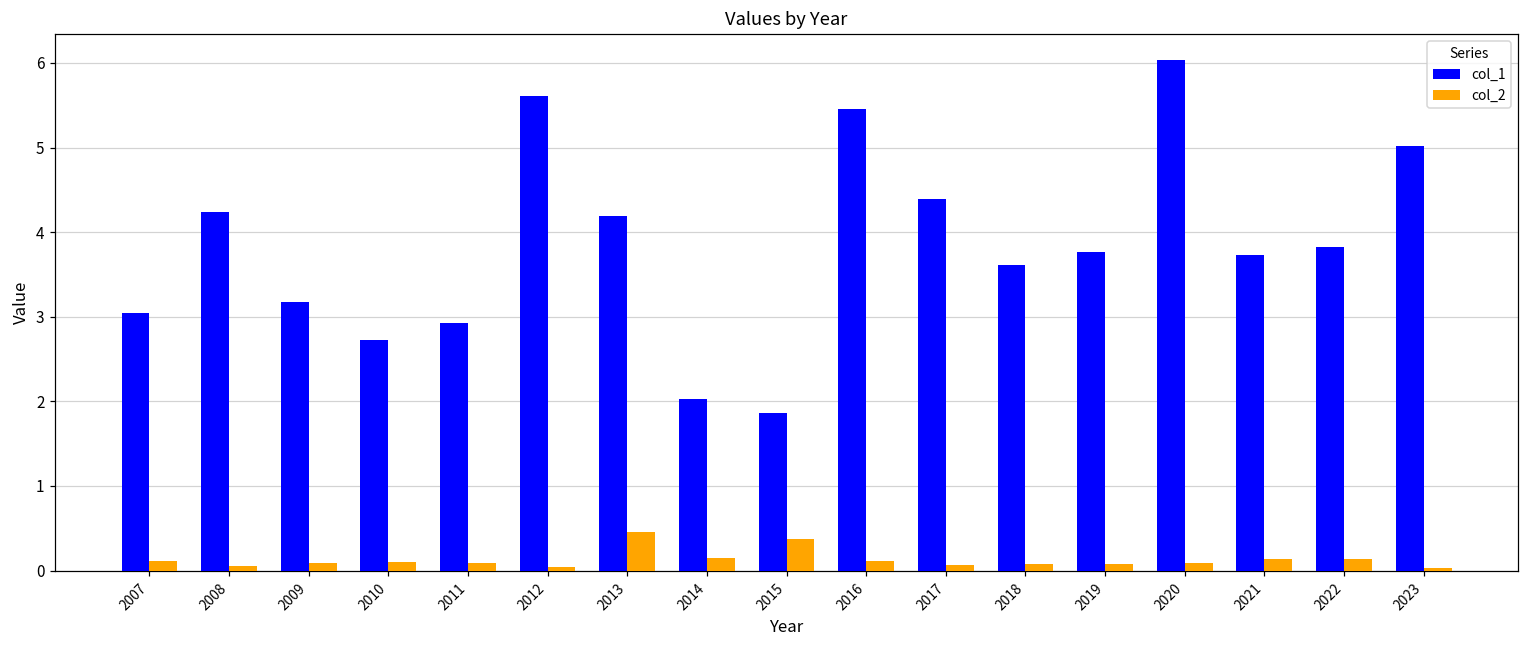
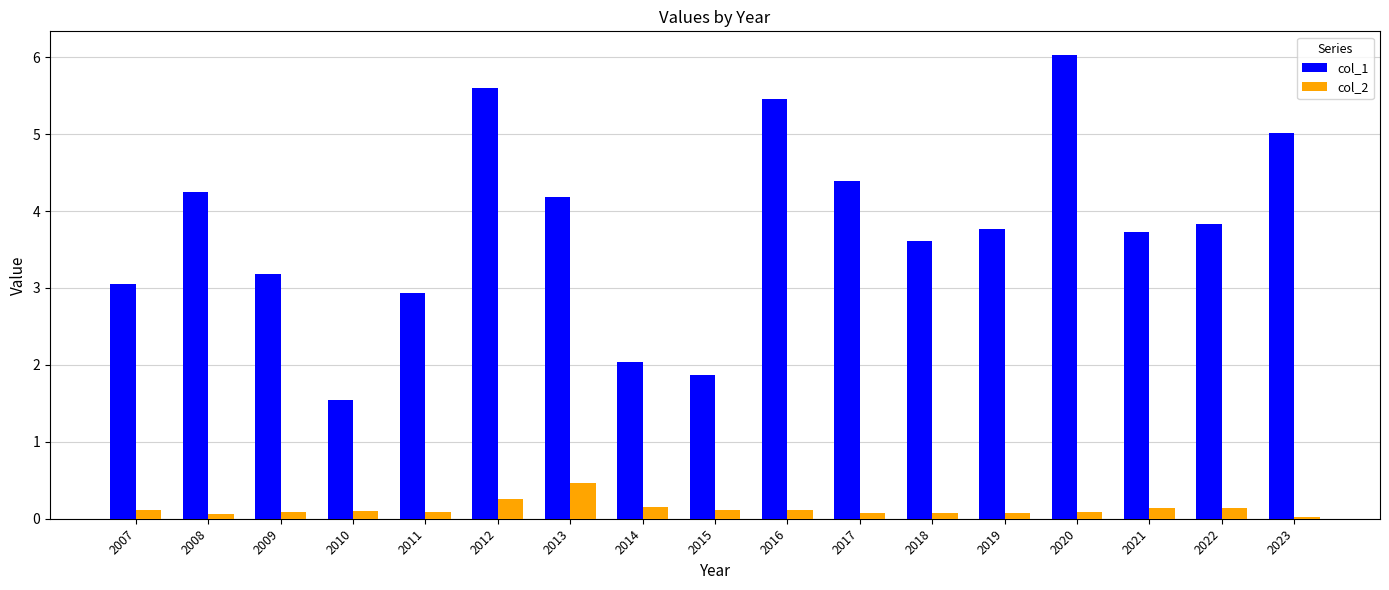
col_1, 2010: 2.7 -> 1.5
col_2, 2012: 0.0 -> 0.3
col_2, 2015: 0.4 -> 0.1
